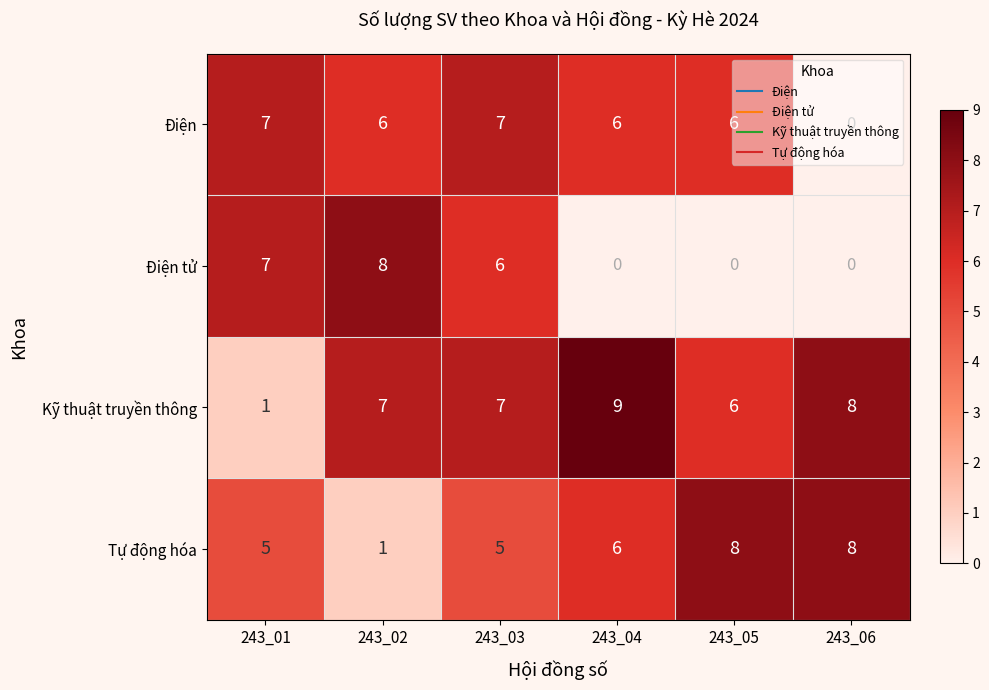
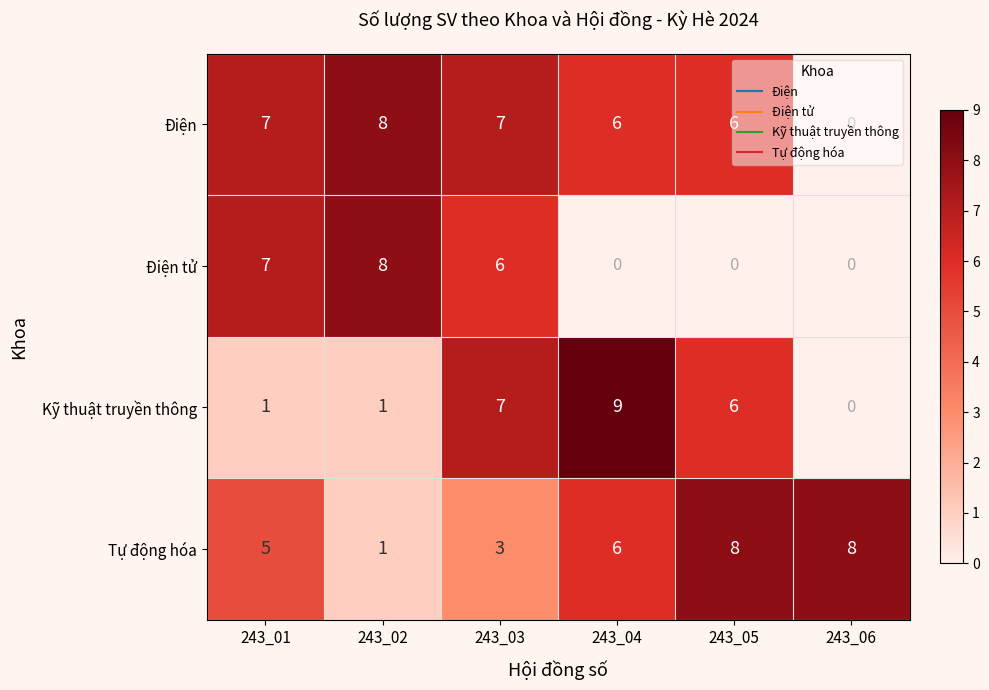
Điện, 243_02: 6 -> 8
Kỹ thuật truyền thông, 243_02: 7 -> 1
Kỹ thuật truyền thông, 243_06: 8 -> 0
Tự động hóa, 243_03: 5 -> 3
